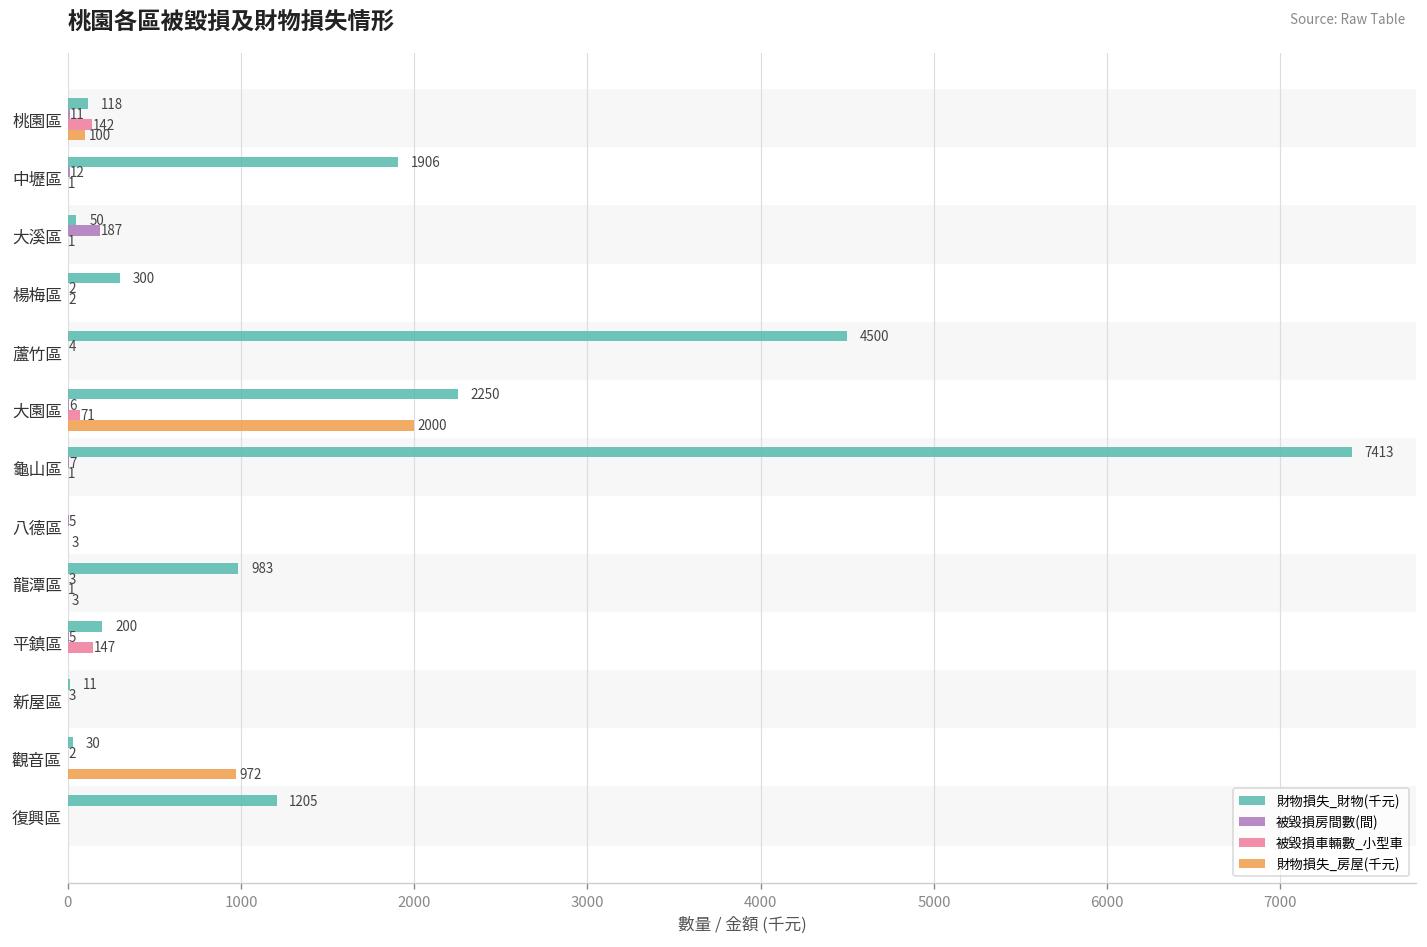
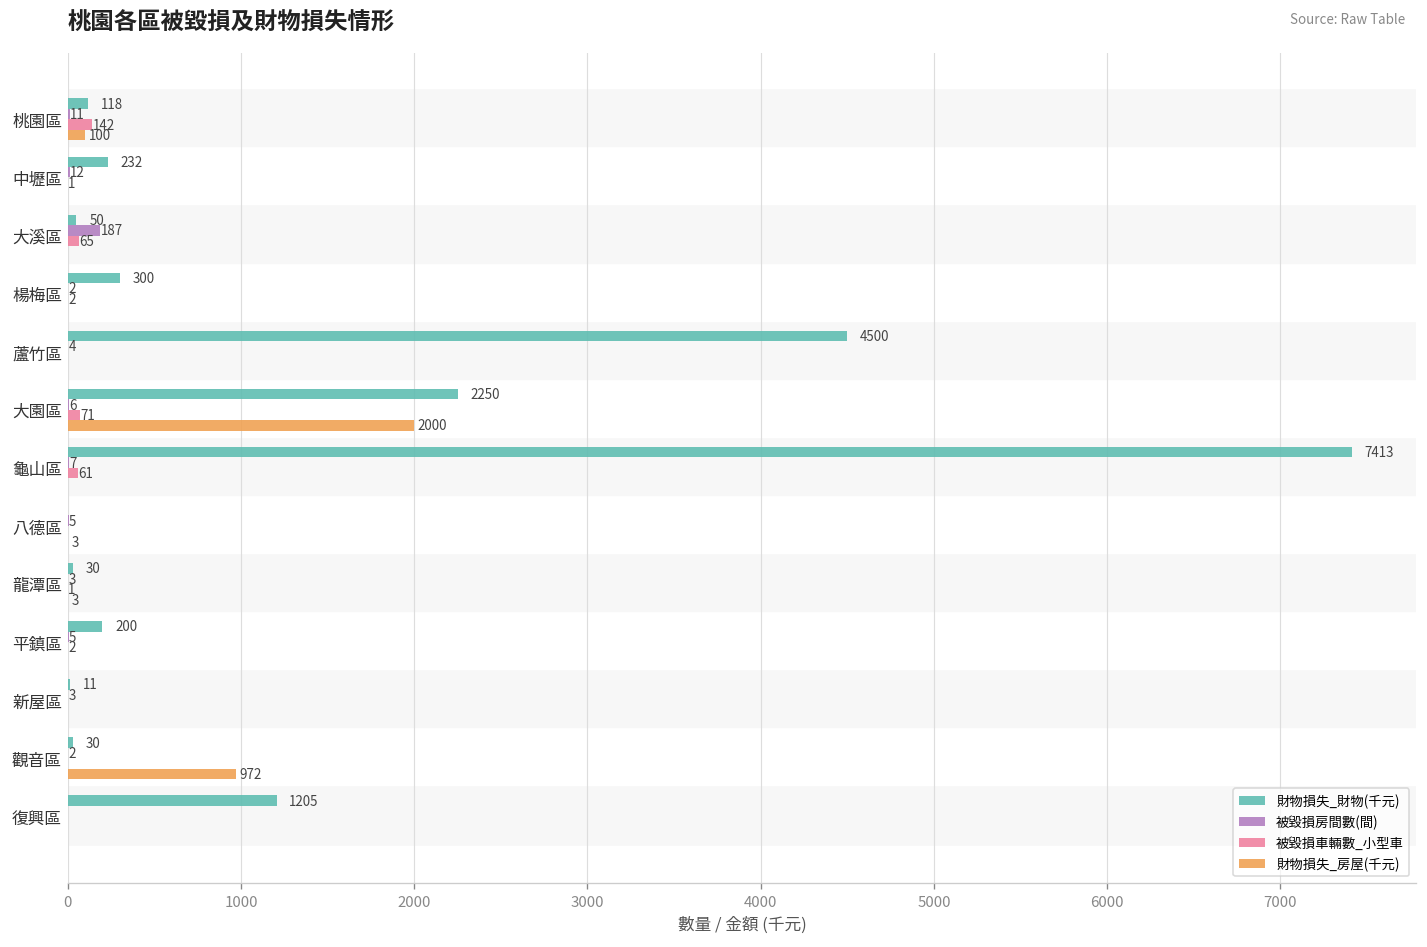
財物損失_財物(千元), 中壢區: 1906 -> 232
被毀損車輛數_小型車, 大溪區: 1 -> 65
被毀損車輛數_小型車, 龜山區: 1 -> 61
財物損失_財物(千元), 龍潭區: 983 -> 30
被毀損車輛數_小型車, 平鎮區: 147 -> 2
